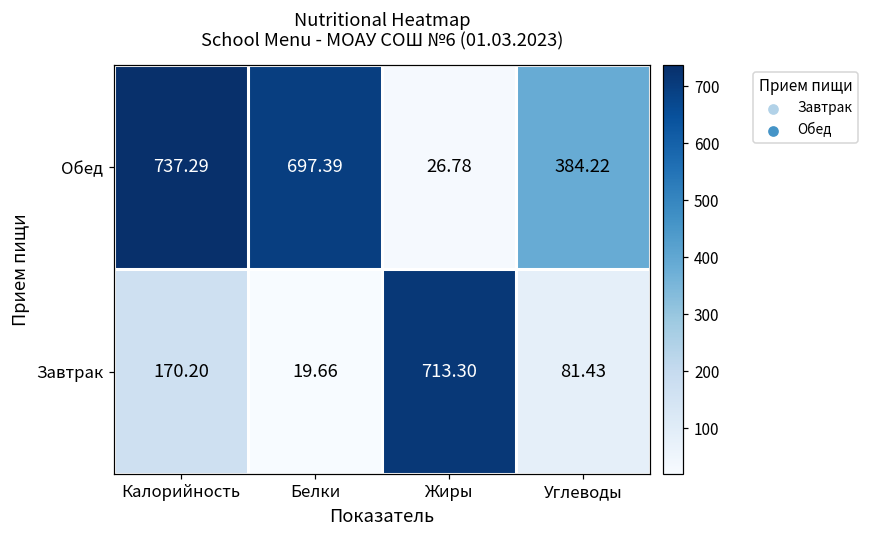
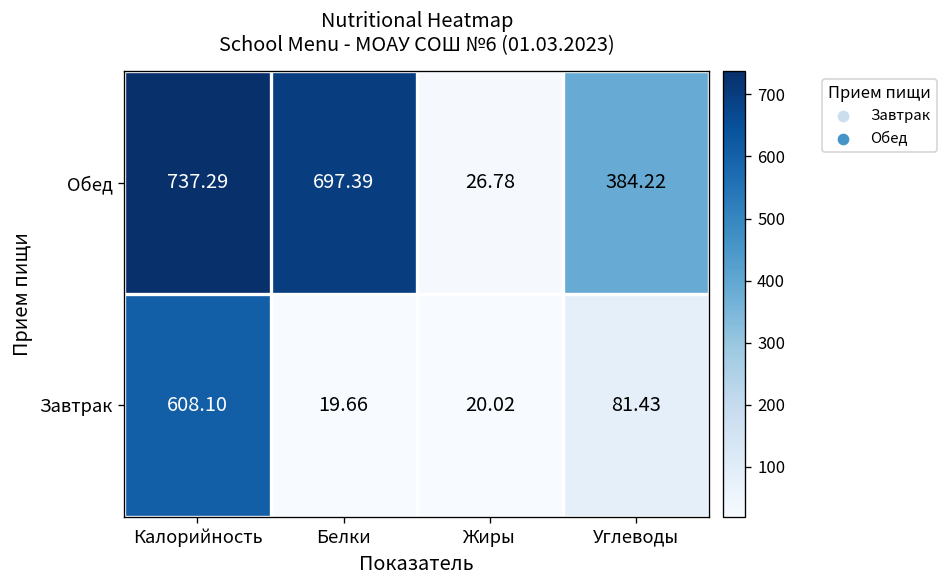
Завтрак, Калорийность: 170.20 -> 608.10
Завтрак, Жиры: 713.30 -> 20.02
